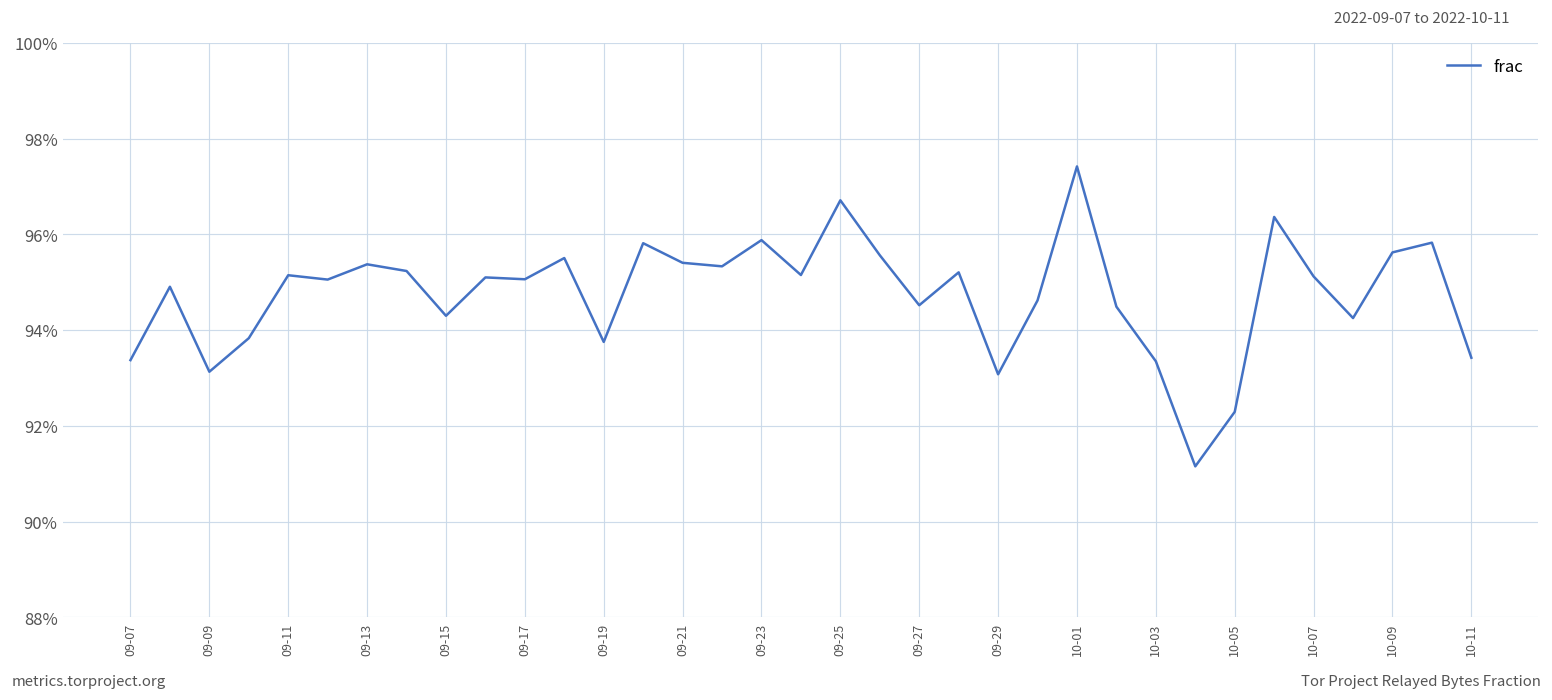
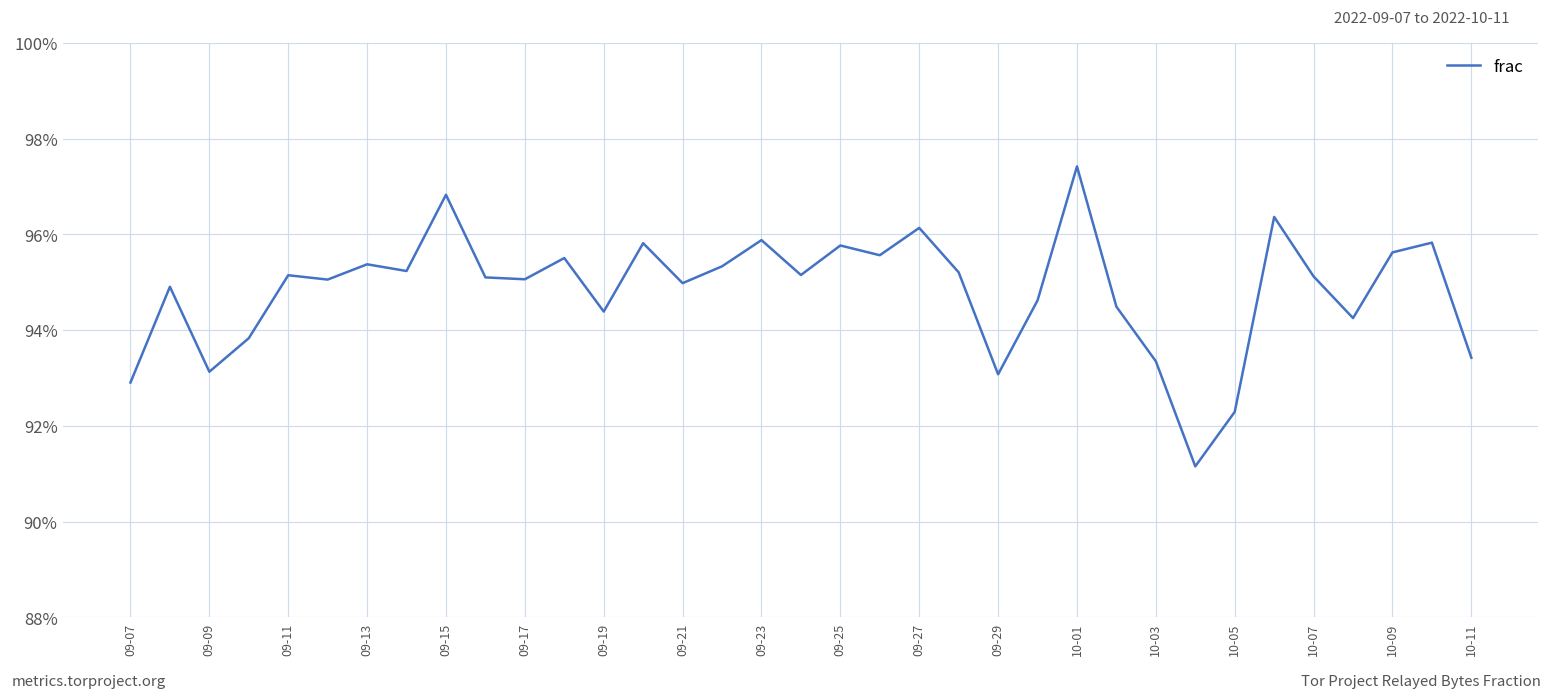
09-07: 93.4% -> 92.9%
09-15: 94.3% -> 96.8%
09-19: 93.8% -> 94.4%
09-21: 95.4% -> 95.0%
09-25: 96.7% -> 95.8%
09-27: 94.5% -> 96.1%
